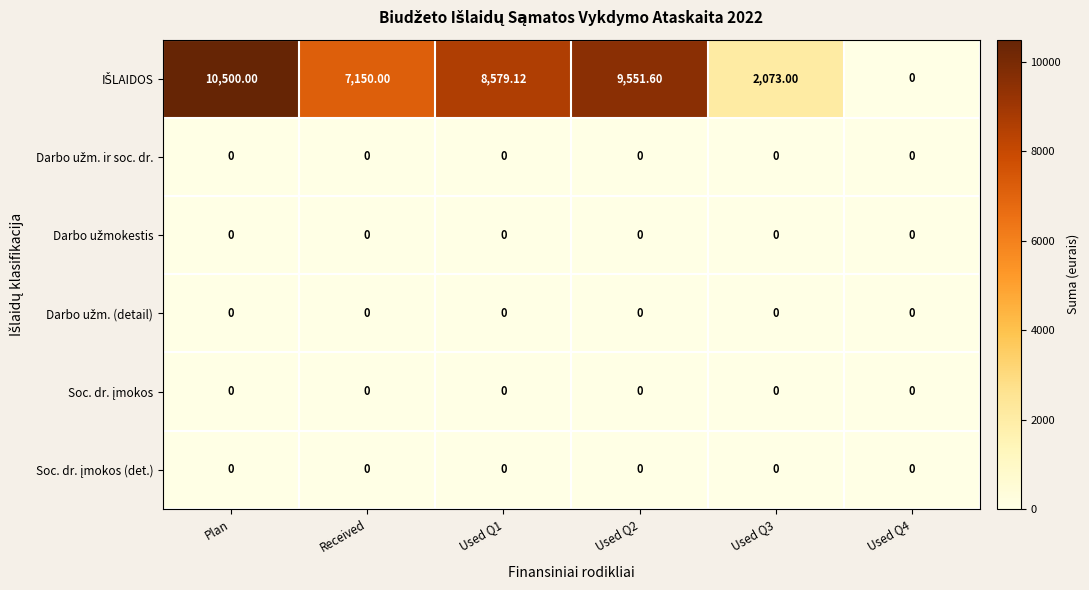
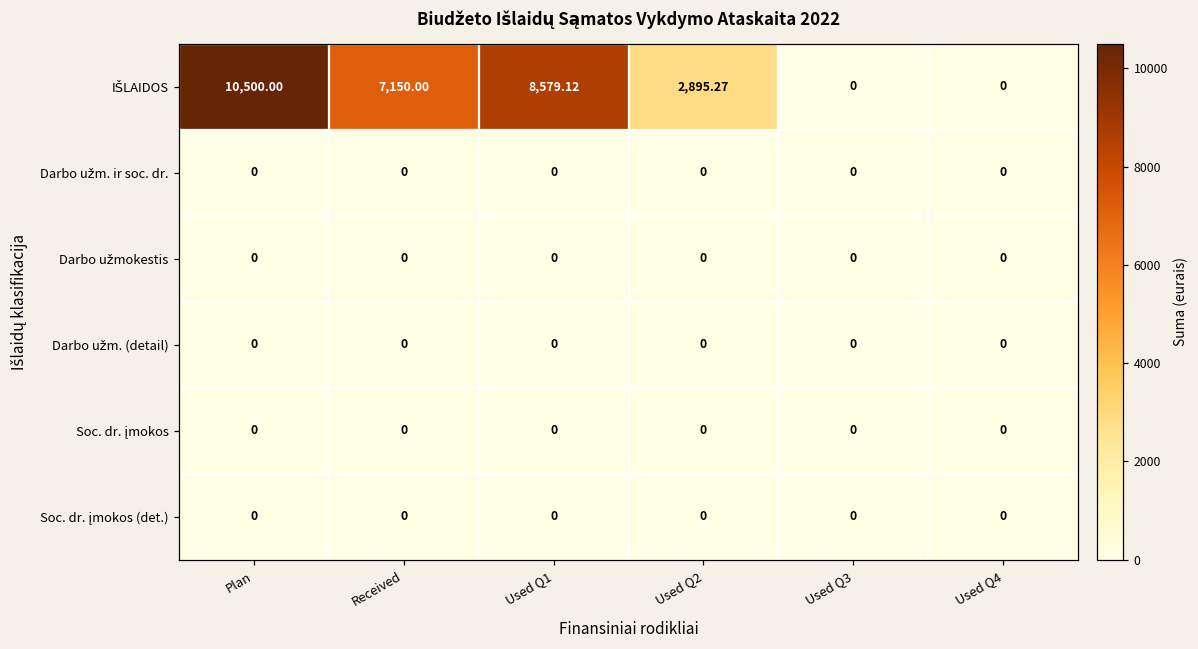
IŠLAIDOS, Used Q2: 9,551.60 -> 2,895.27
IŠLAIDOS, Used Q3: 2,073.00 -> 0
